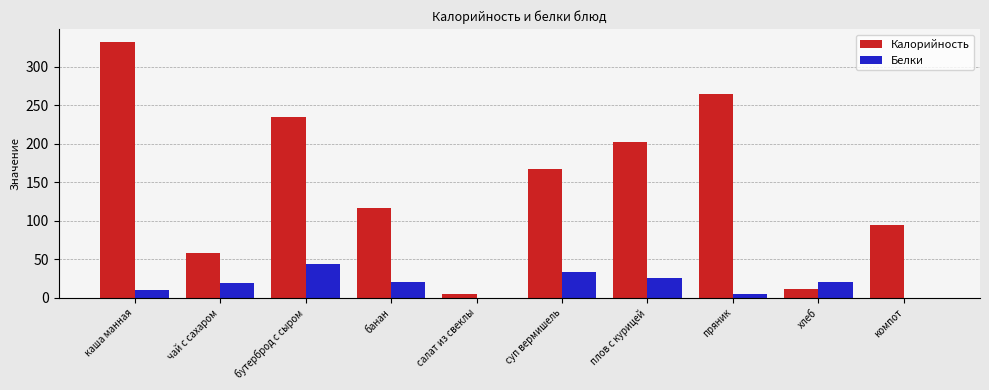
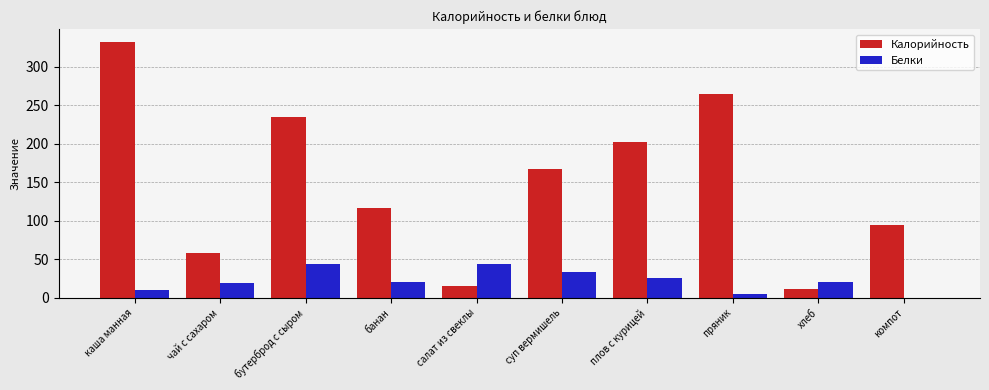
Калорийность, салат из свеклы: 10 -> 20
Белки, салат из свеклы: 0 -> 40
